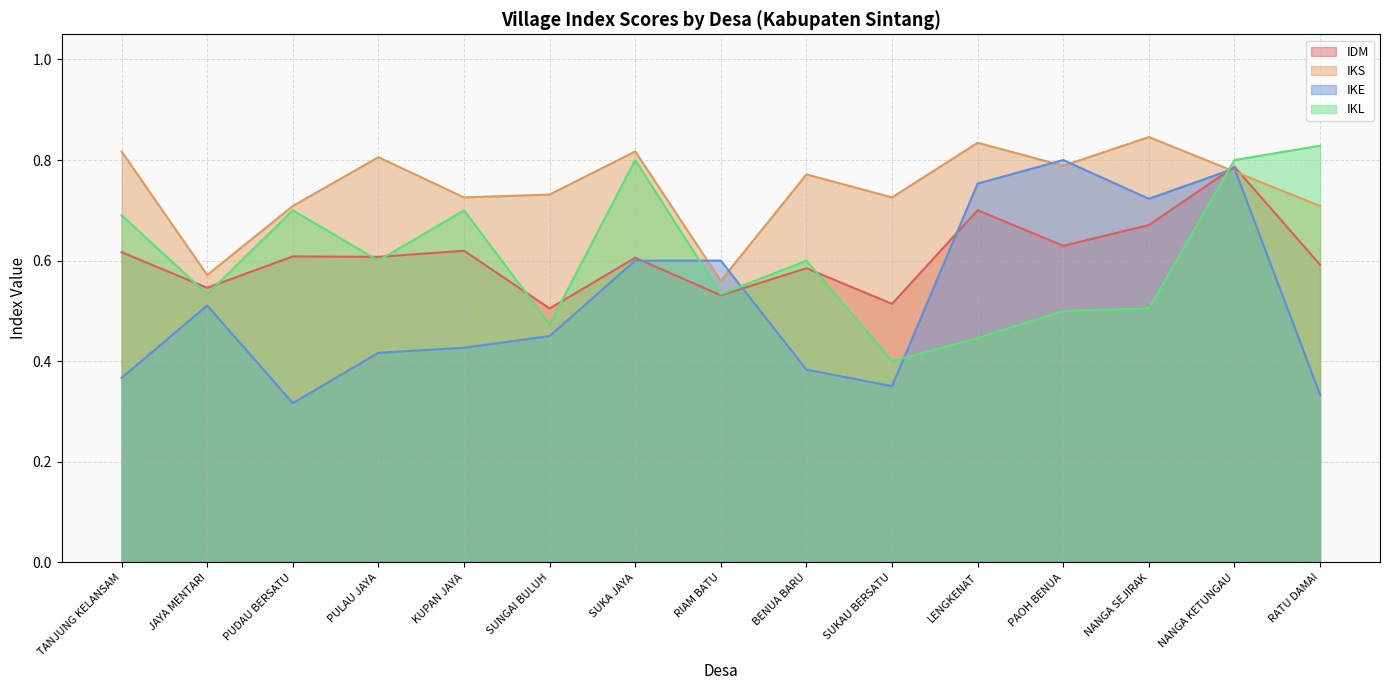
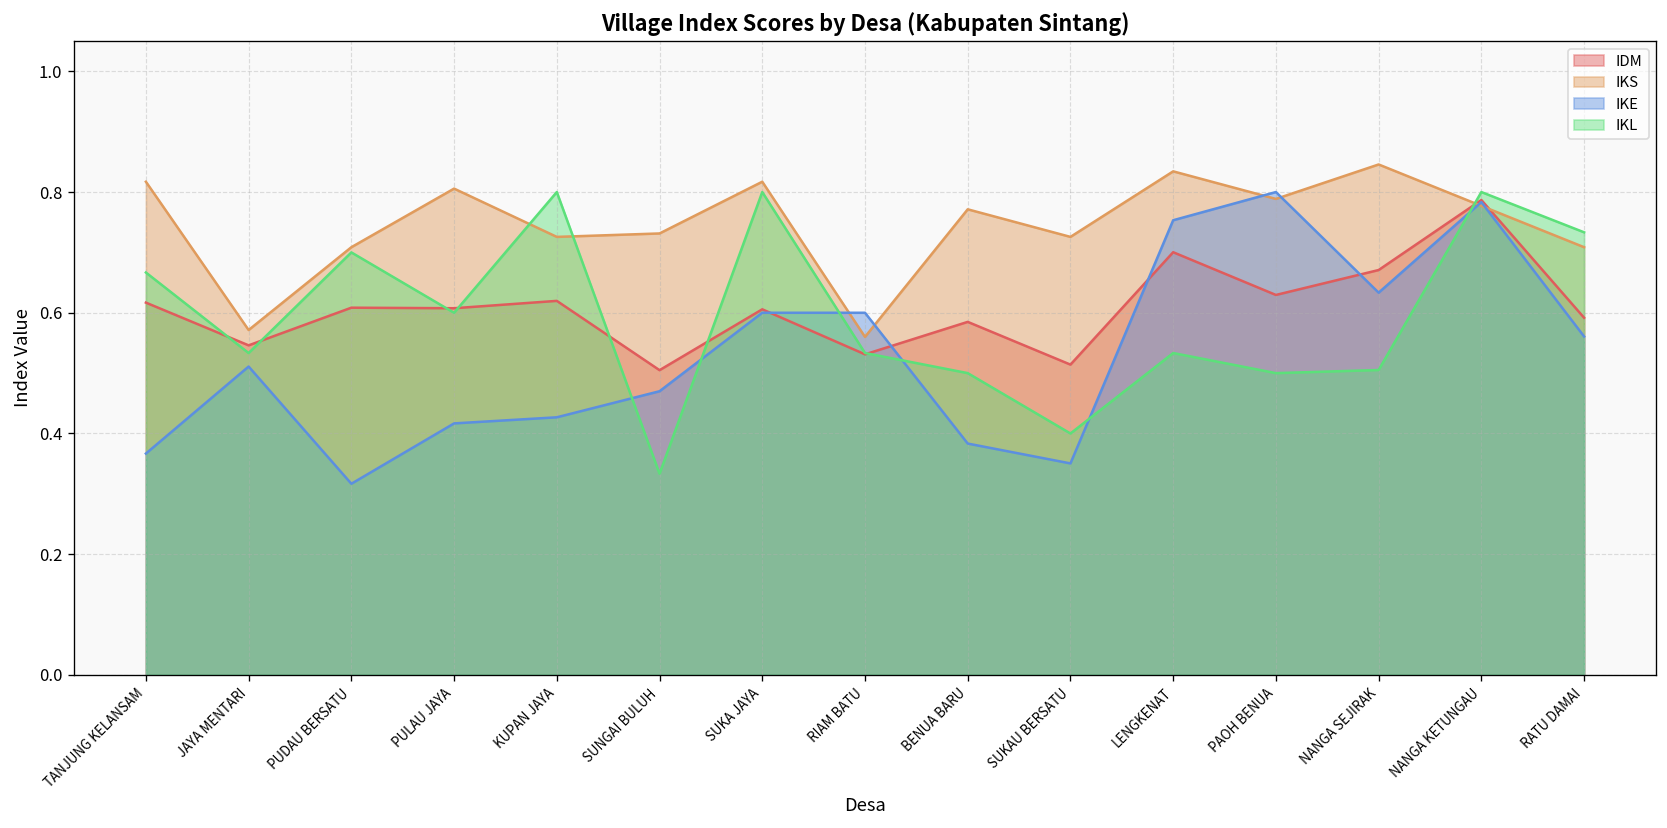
IKL, TANJUNG KELANSAM: 0.69 -> 0.67
IKL, KUPAN JAYA: 0.7 -> 0.8
IKE, SUNGAI BULUH: 0.45 -> 0.47
IKL, SUNGAI BULUH: 0.47 -> 0.33
IKL, BENUA BARU: 0.6 -> 0.5
IKL, LENGKENAT: 0.45 -> 0.53
IKE, NANGA SEJIRAK: 0.72 -> 0.63
IKE, RATU DAMAI: 0.33 -> 0.56
IKL, RATU DAMAI: 0.83 -> 0.73
